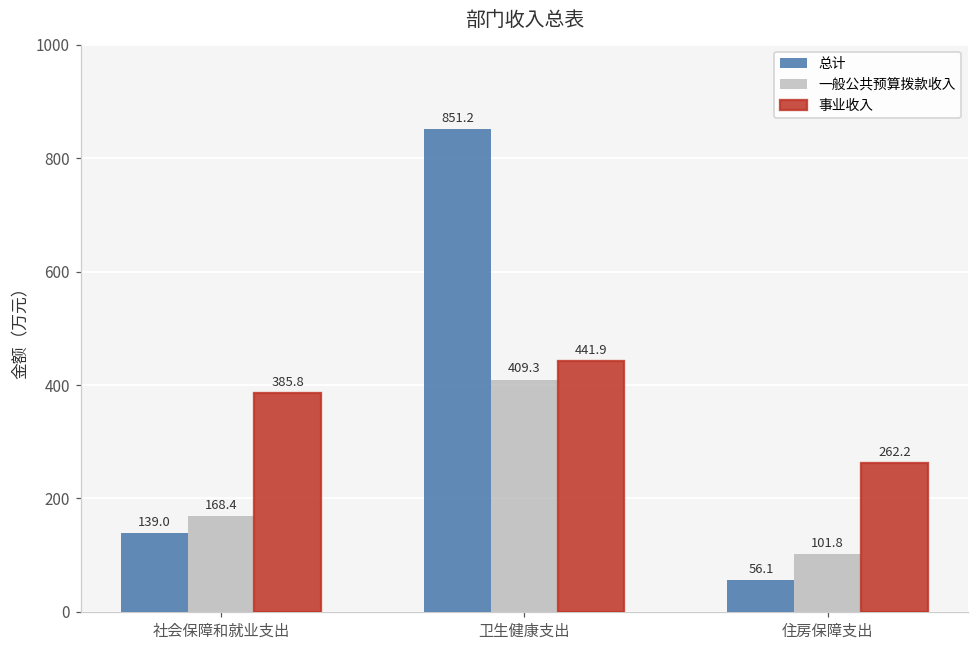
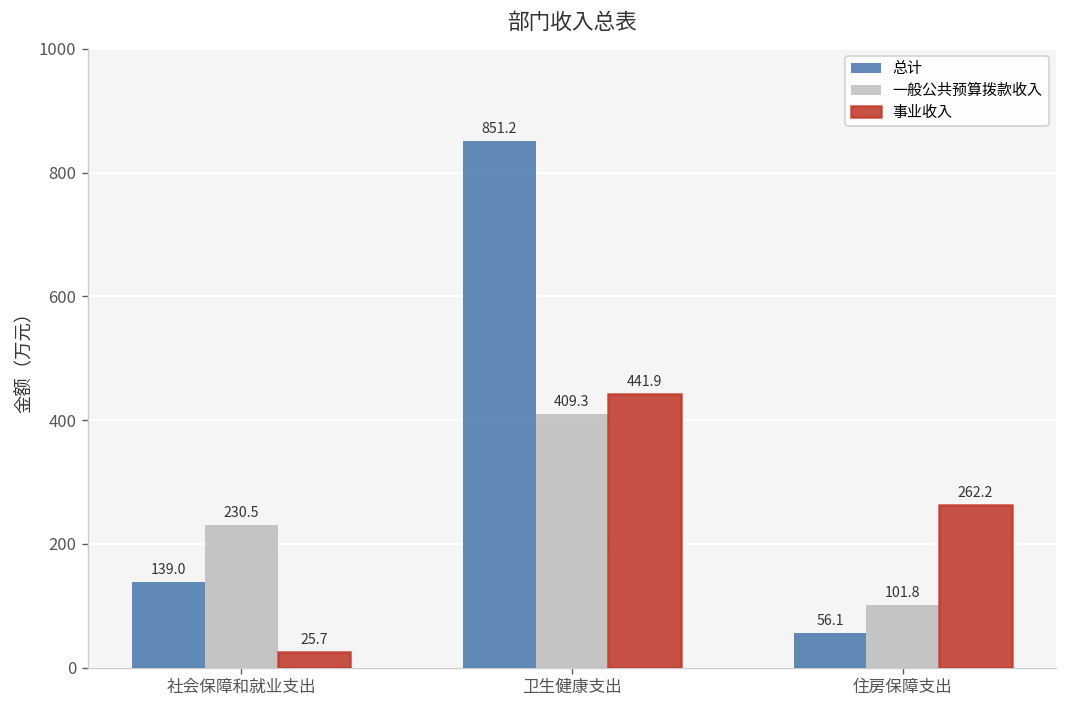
一般公共预算拨款收入, 社会保障和就业支出: 168.4 -> 230.5
事业收入, 社会保障和就业支出: 385.8 -> 25.7
